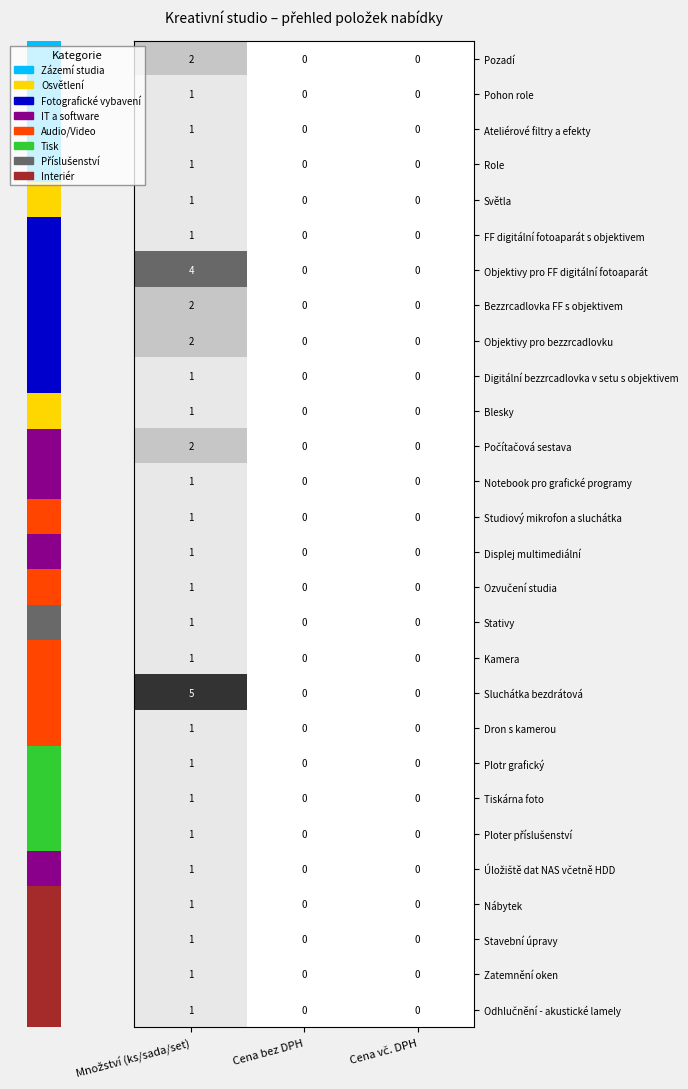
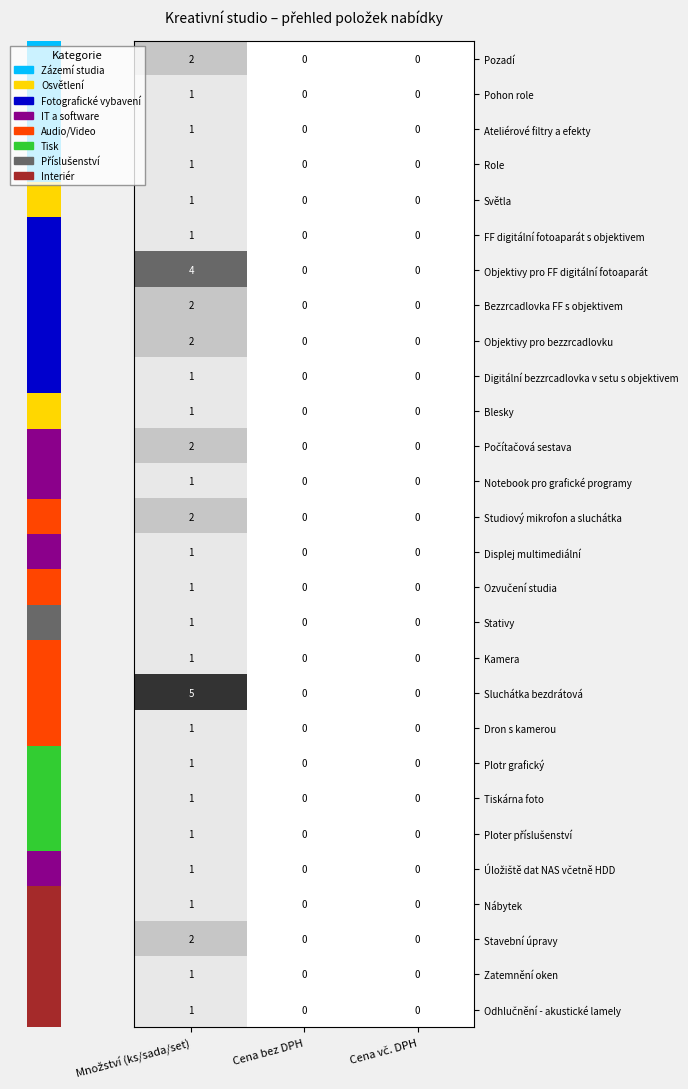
Studiový mikrofon a sluchátka, Množství (ks/sada/set): 1 -> 2
Stavební úpravy, Množství (ks/sada/set): 1 -> 2
